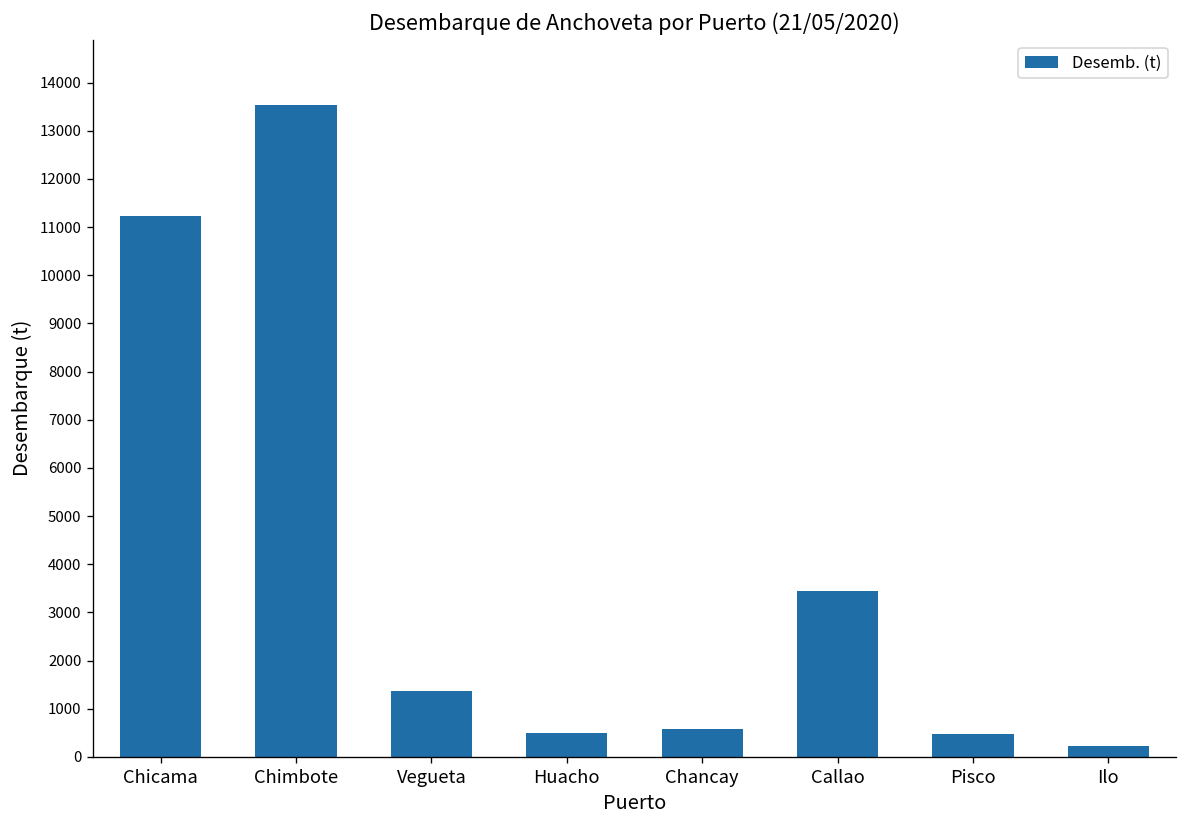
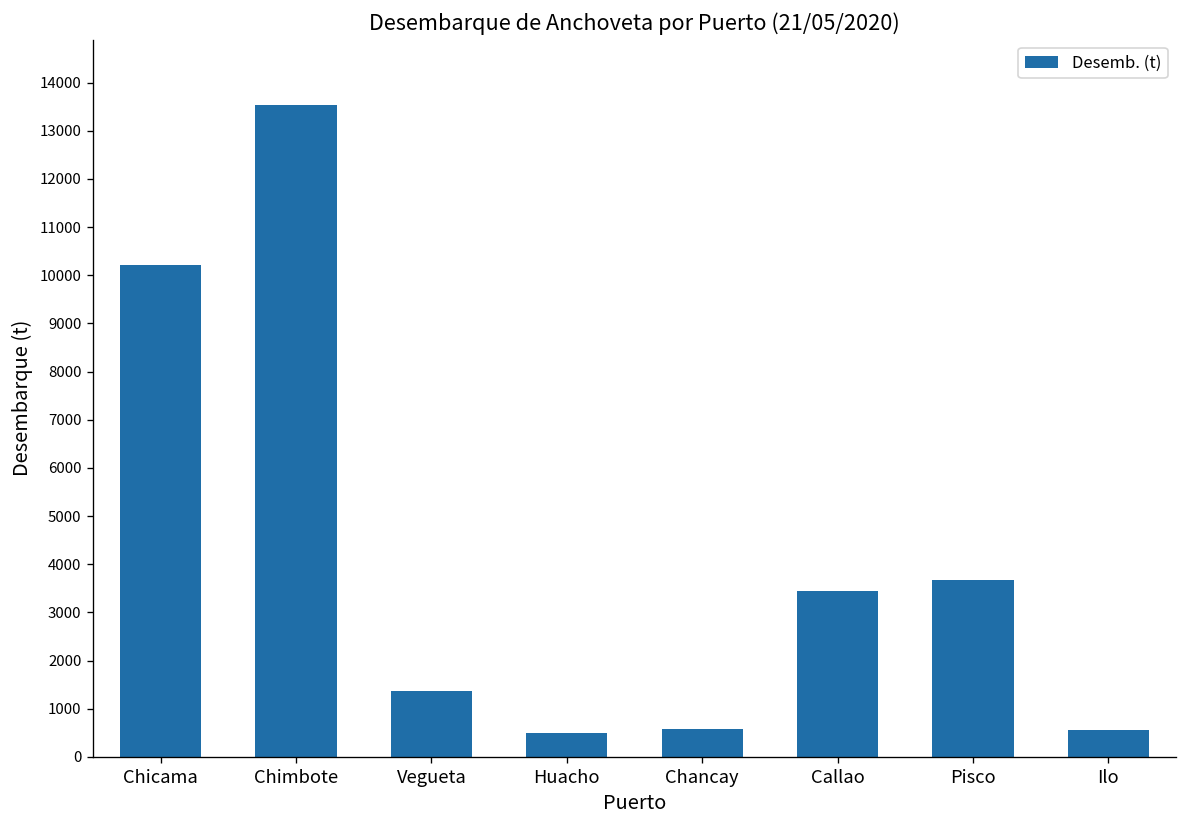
Chicama: 11200 -> 10200
Pisco: 500 -> 3700
Ilo: 200 -> 500
